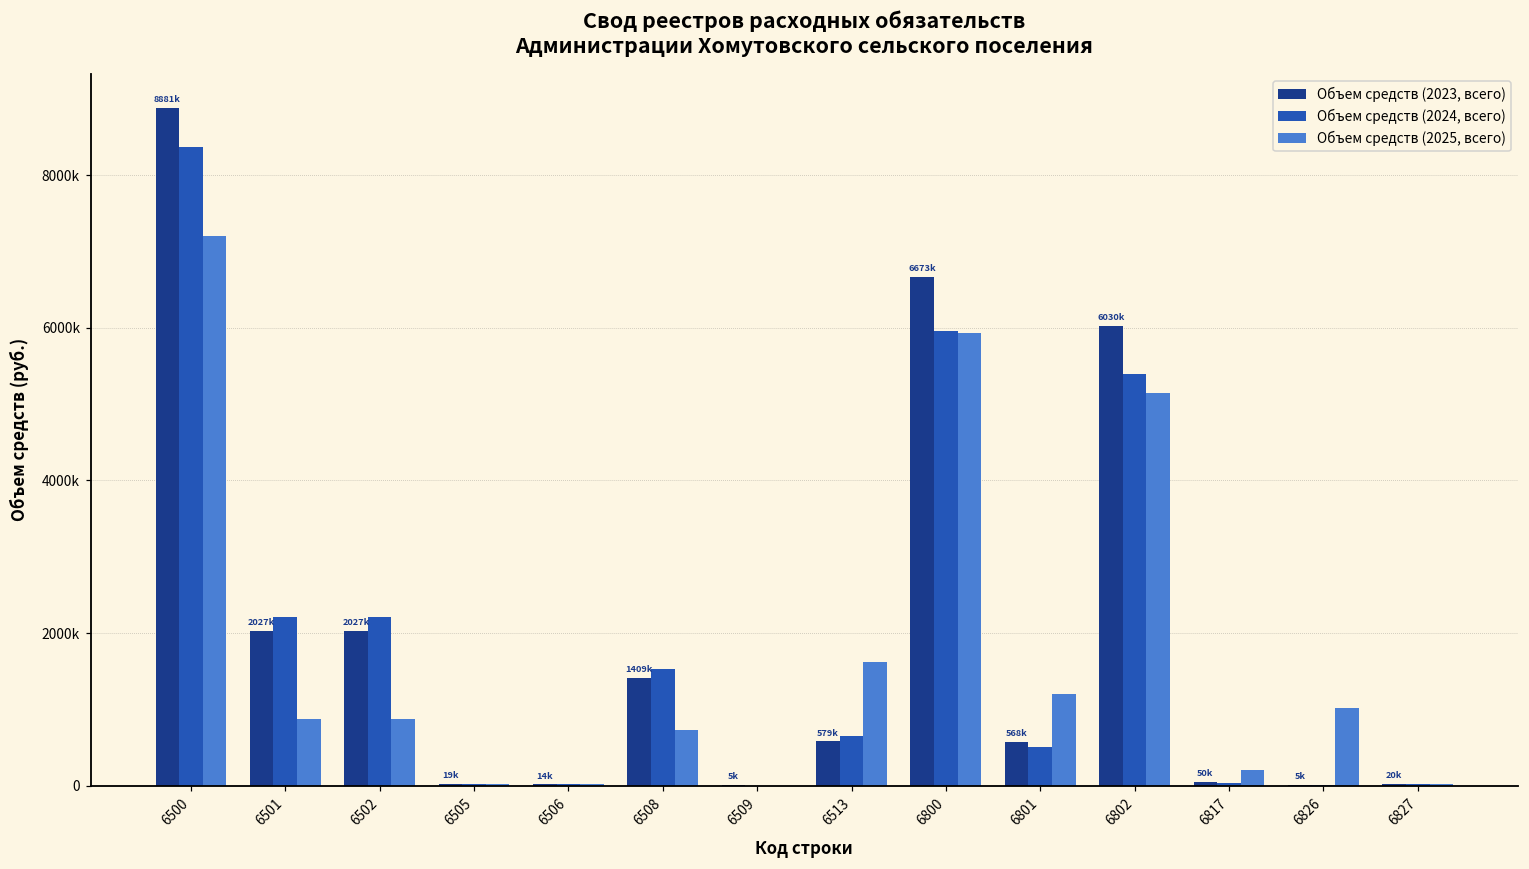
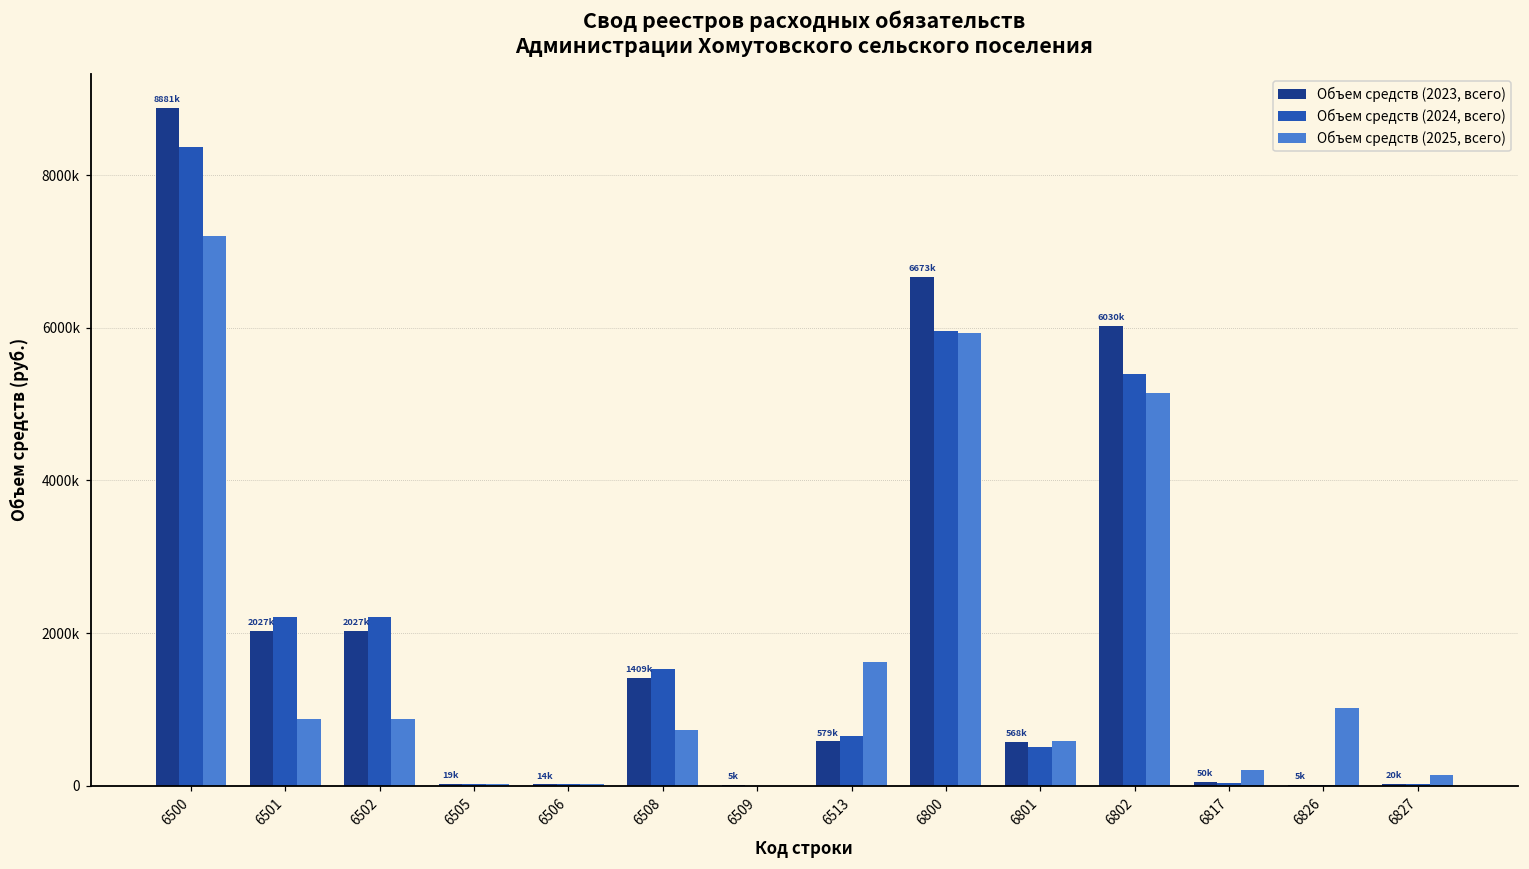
Объем средств (2025, всего), 6801: 1200000 -> 600000
Объем средств (2025, всего), 6827: 0 -> 100000
